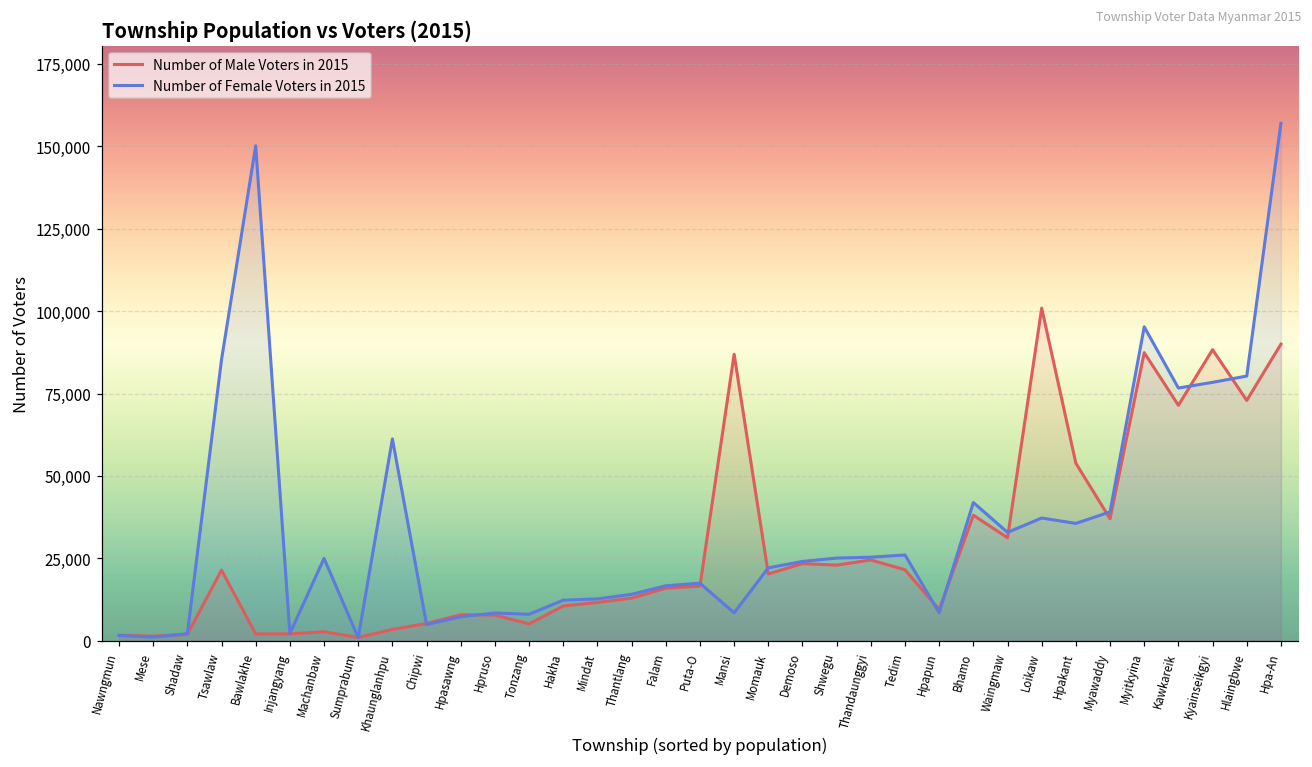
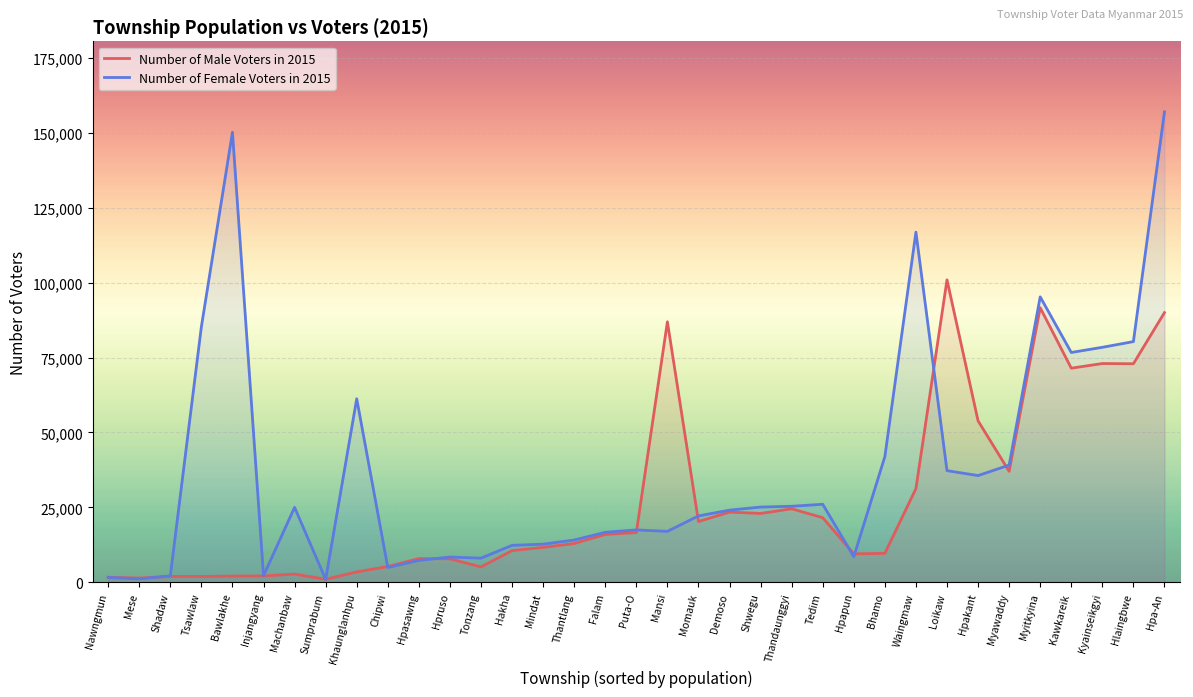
Number of Male Voters in 2015, Tsawlaw: 21,000 -> 2,000
Number of Female Voters in 2015, Mansi: 8,000 -> 17,000
Number of Male Voters in 2015, Bhamo: 38,000 -> 10,000
Number of Female Voters in 2015, Waingmaw: 33,000 -> 117,000
Number of Male Voters in 2015, Myitkyina: 87,000 -> 92,000
Number of Male Voters in 2015, Kyainseikgyi: 88,000 -> 73,000
